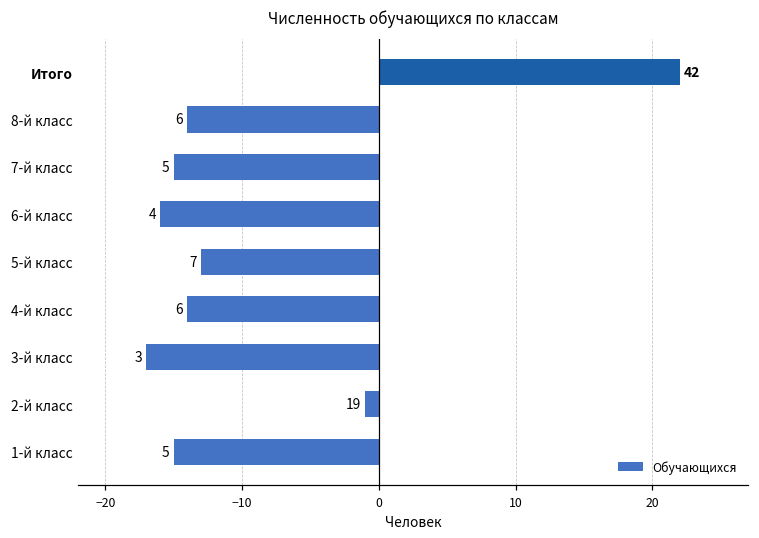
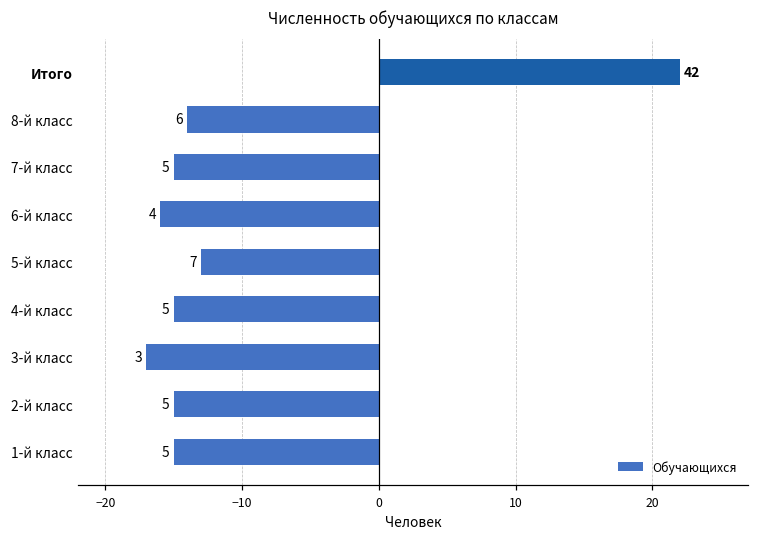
4-й класс: 6 -> 5
2-й класс: 19 -> 5
